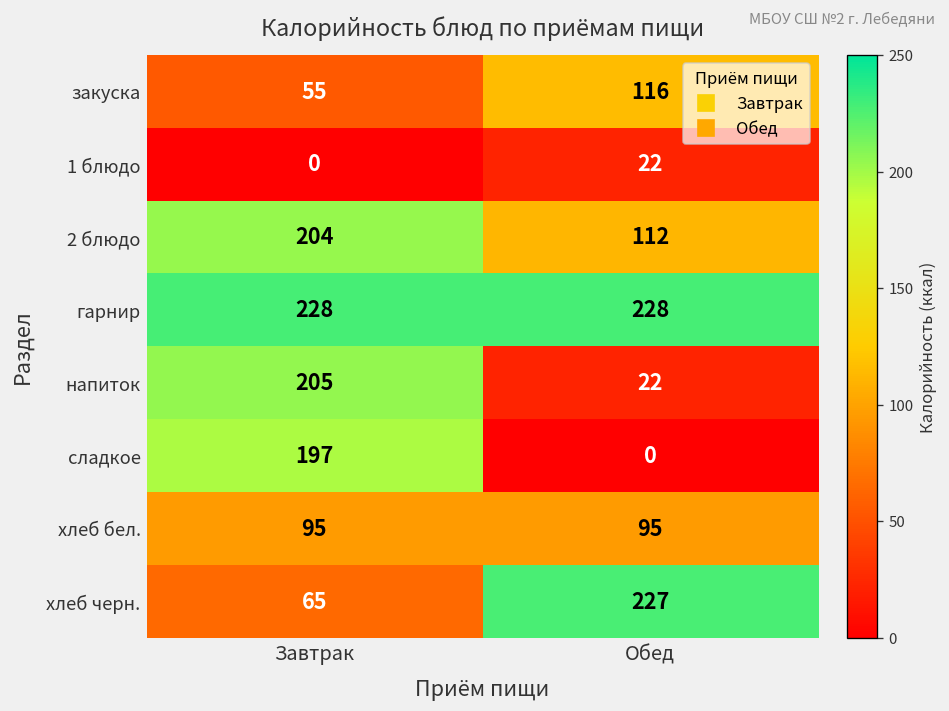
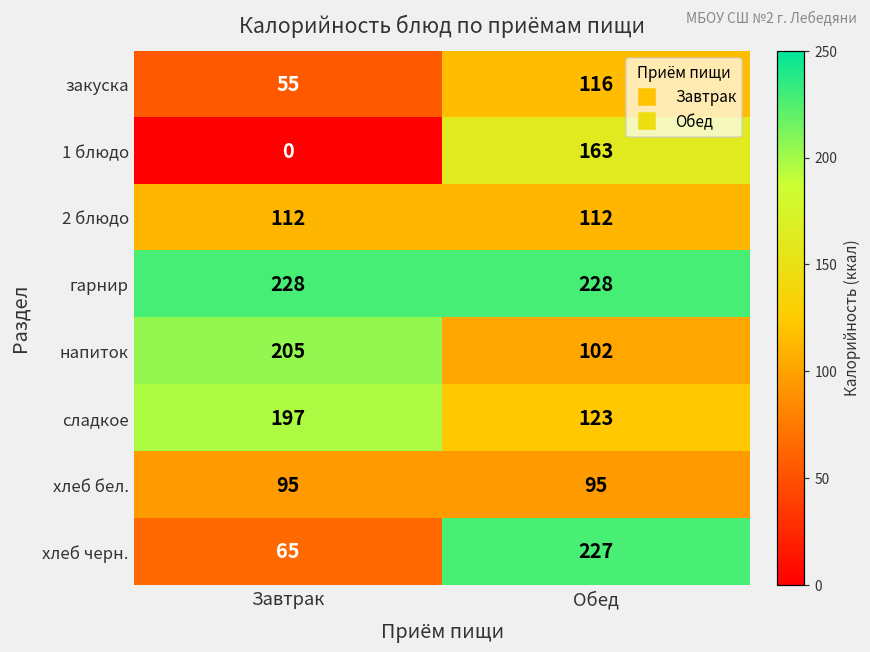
1 блюдо, Обед: 22 -> 163
2 блюдо, Завтрак: 204 -> 112
напиток, Обед: 22 -> 102
сладкое, Обед: 0 -> 123
